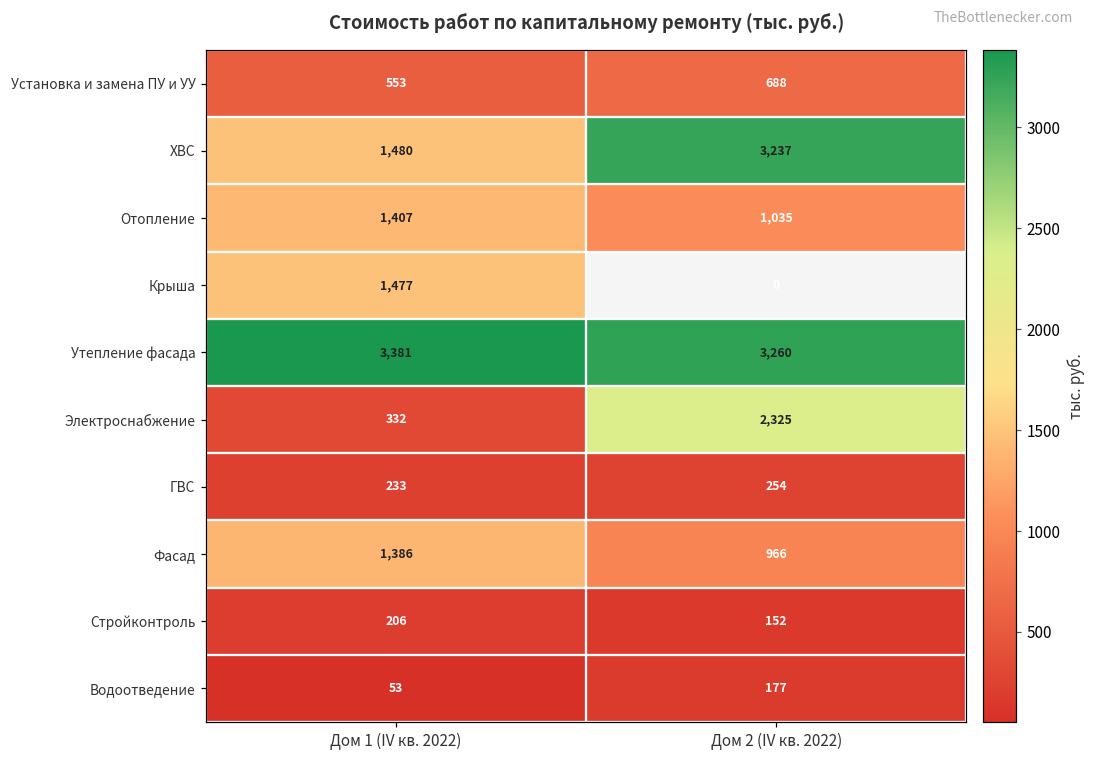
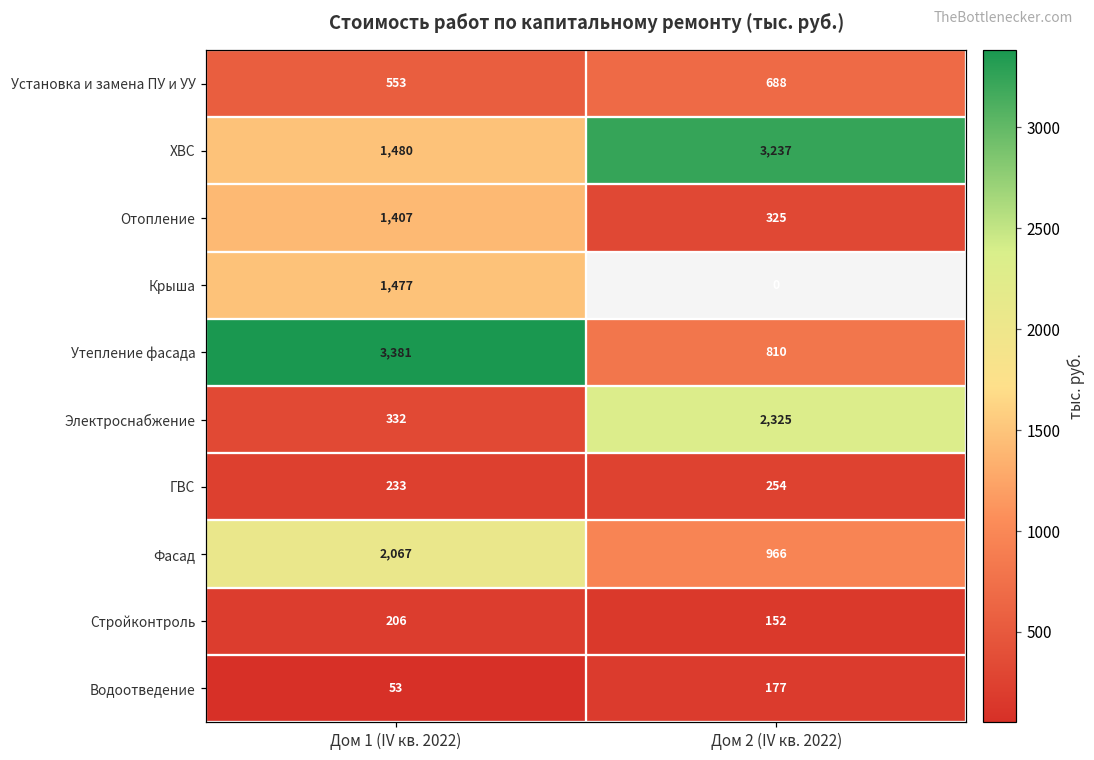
Отопление, Дом 2 (IV кв. 2022): 1,035 -> 325
Утепление фасада, Дом 2 (IV кв. 2022): 3,260 -> 810
Фасад, Дом 1 (IV кв. 2022): 1,386 -> 2,067
